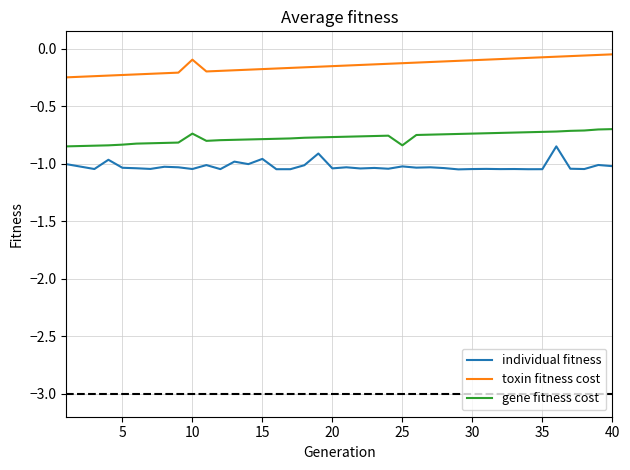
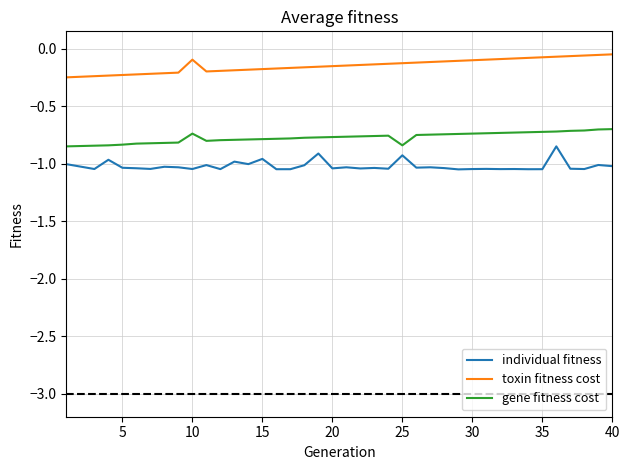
individual fitness, 25: -1.02 -> -0.93
